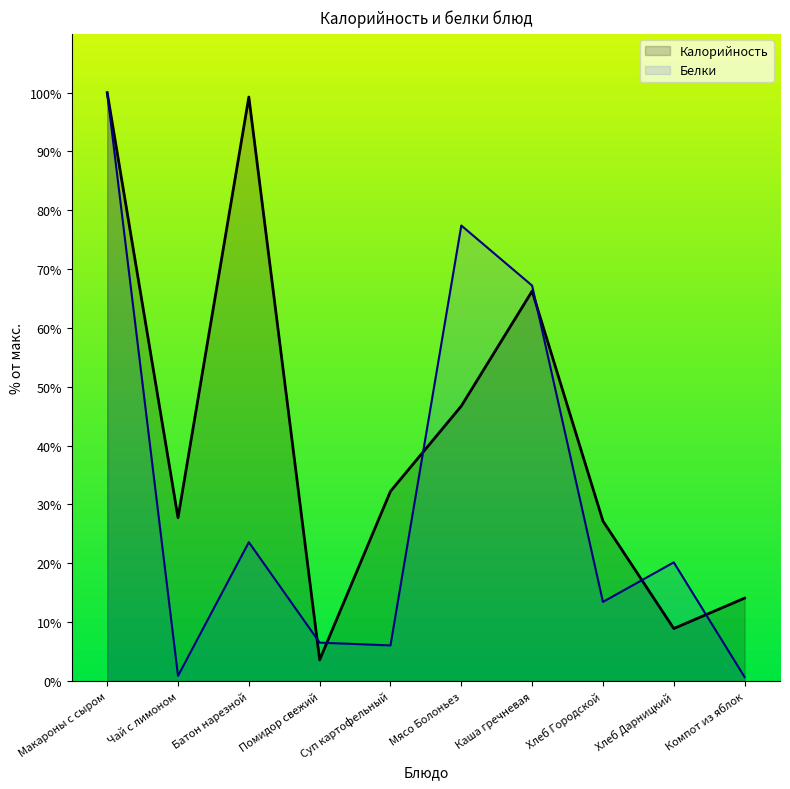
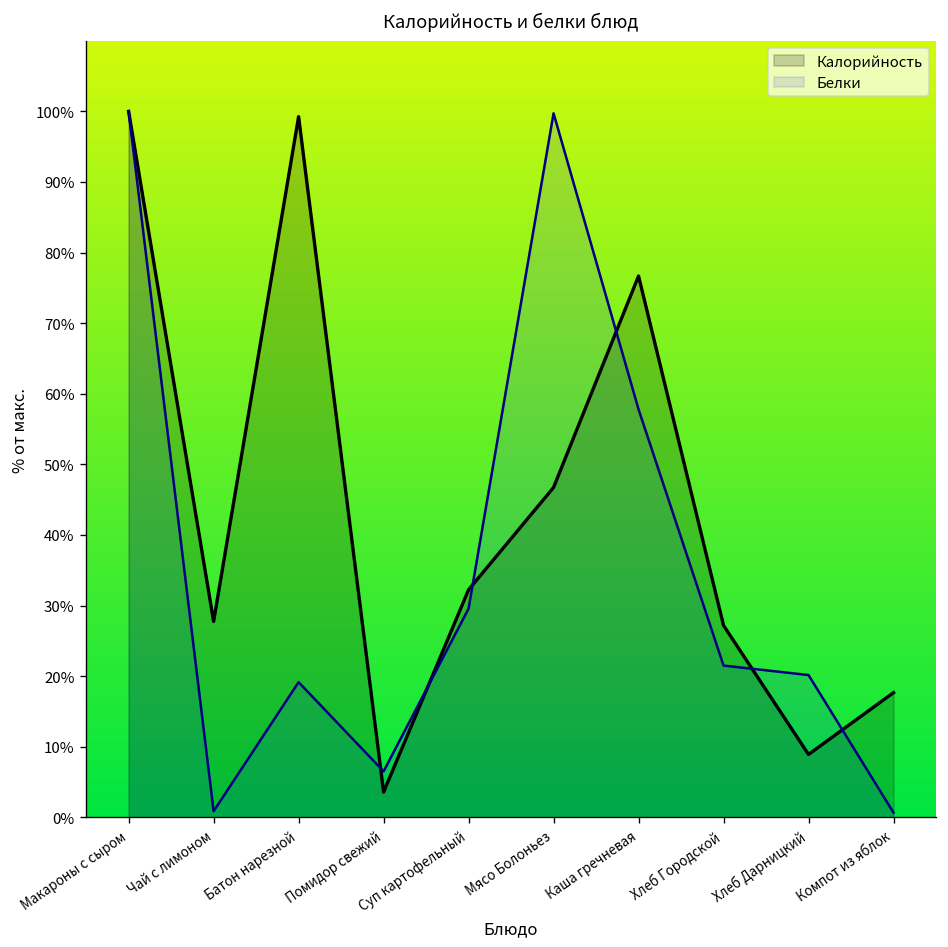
Белки, Батон нарезной: 24% -> 19%
Белки, Суп картофельный: 6% -> 30%
Белки, Мясо Болоньез: 77% -> 100%
Калорийность, Каша гречневая: 66% -> 77%
Белки, Каша гречневая: 67% -> 58%
Белки, Хлеб Городской: 13% -> 22%
Калорийность, Компот из яблок: 14% -> 18%
